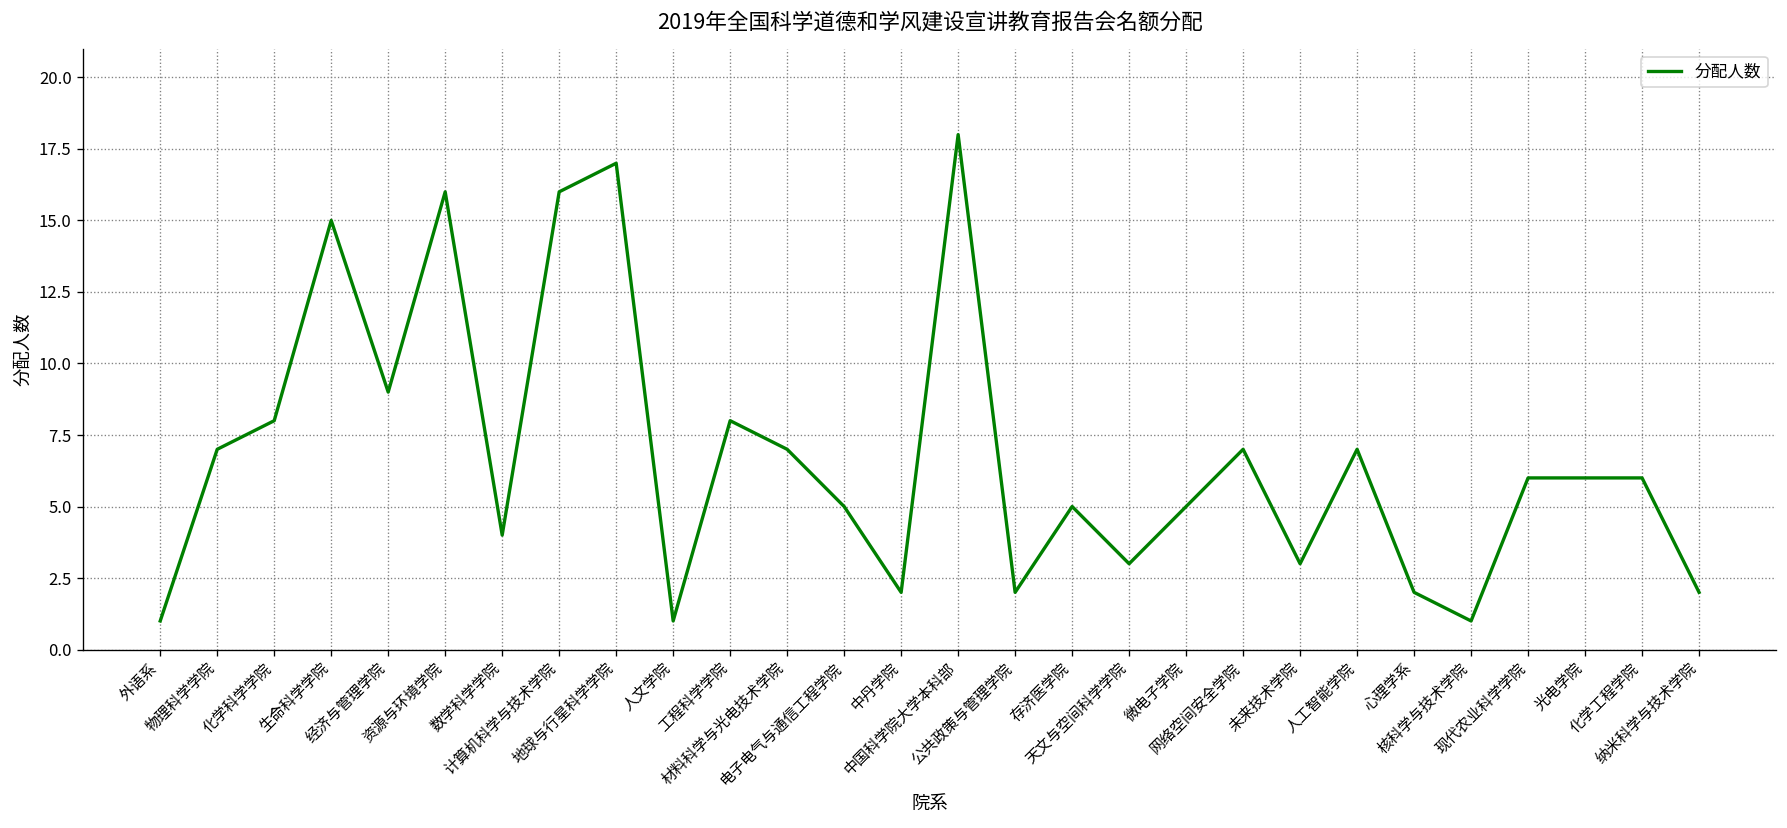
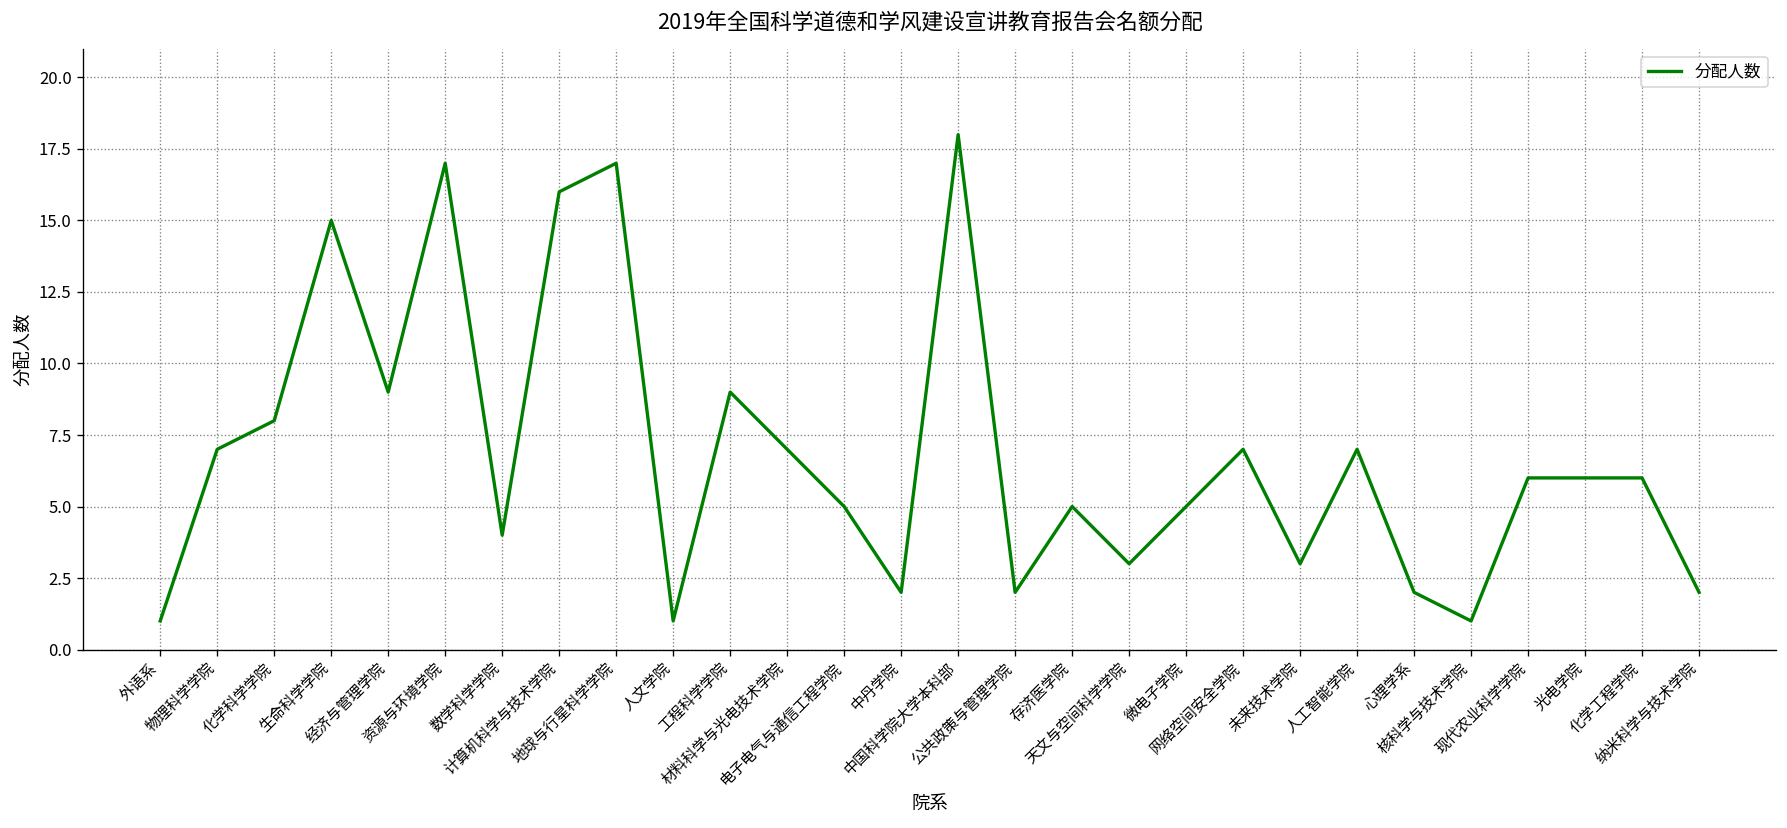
资源与环境学院: 16 -> 17
工程科学学院: 8 -> 9
